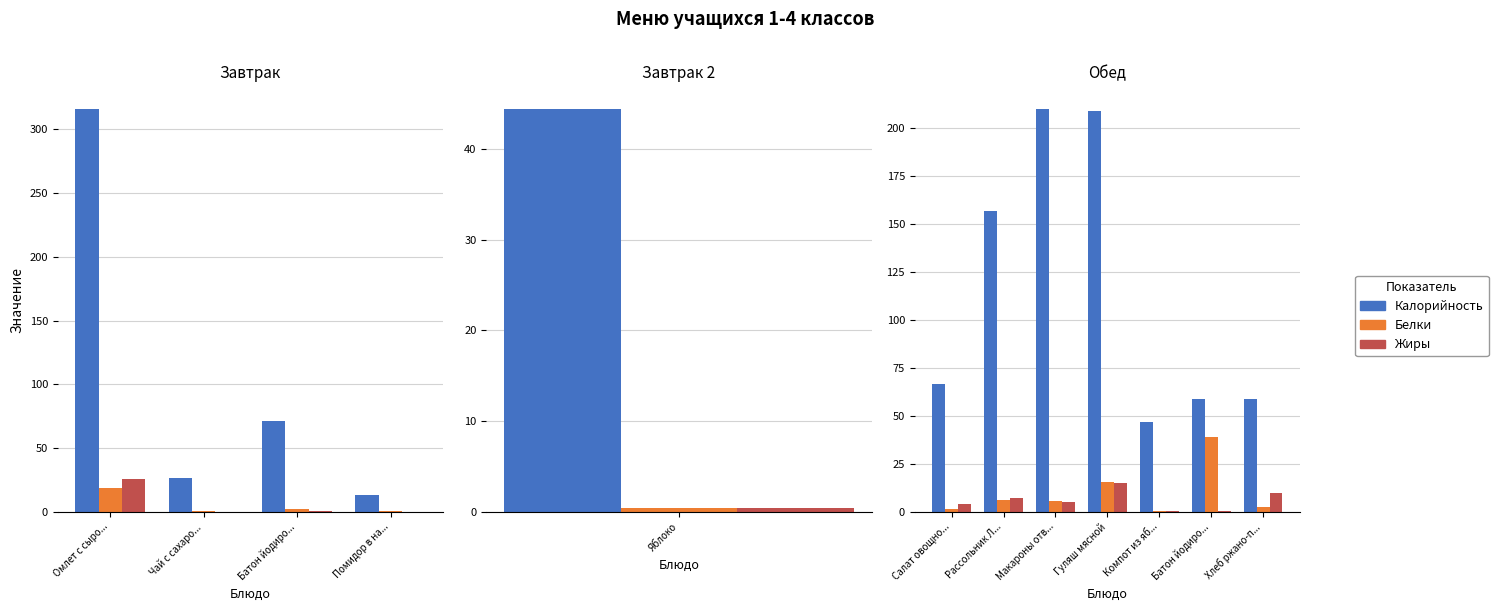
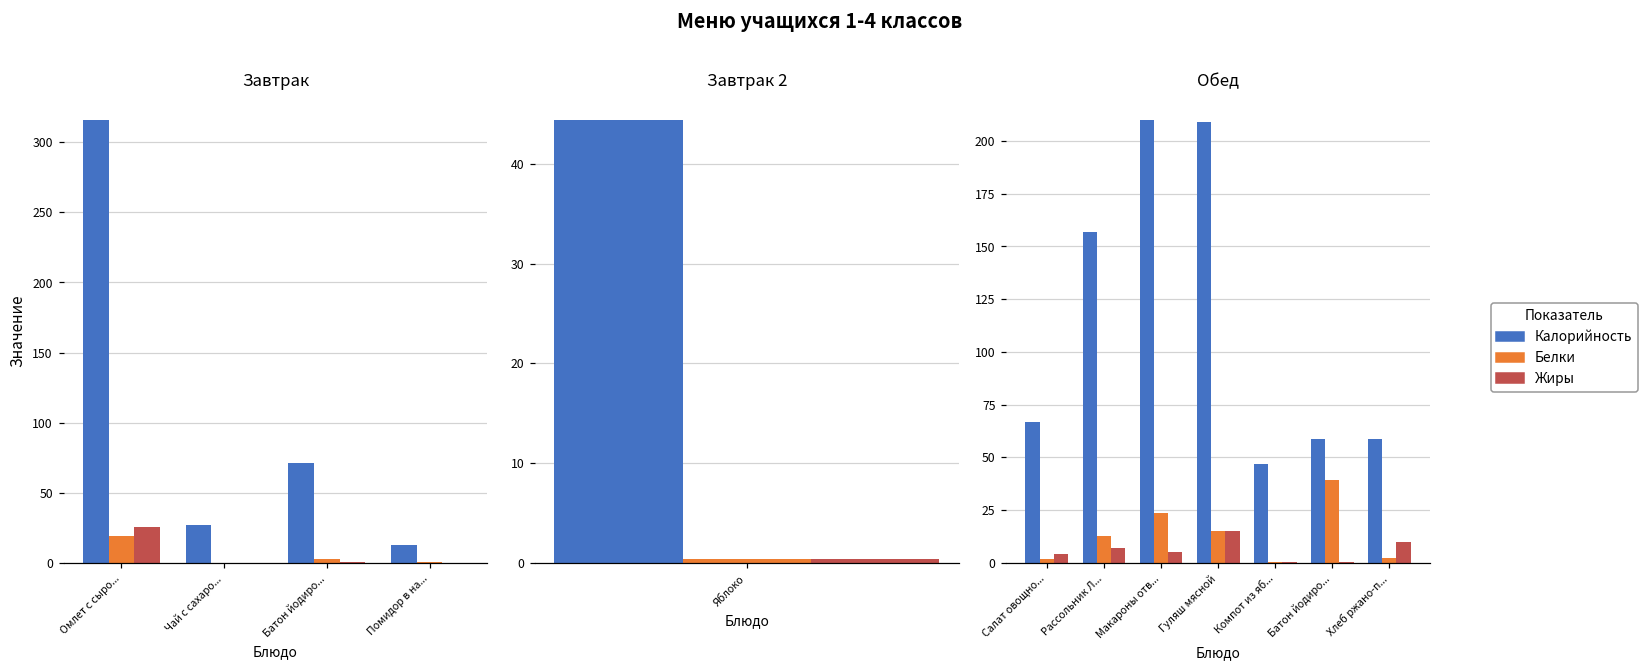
Обед, Белки, Рассольник Л...: 6 -> 13
Обед, Белки, Макароны отв...: 6 -> 23
